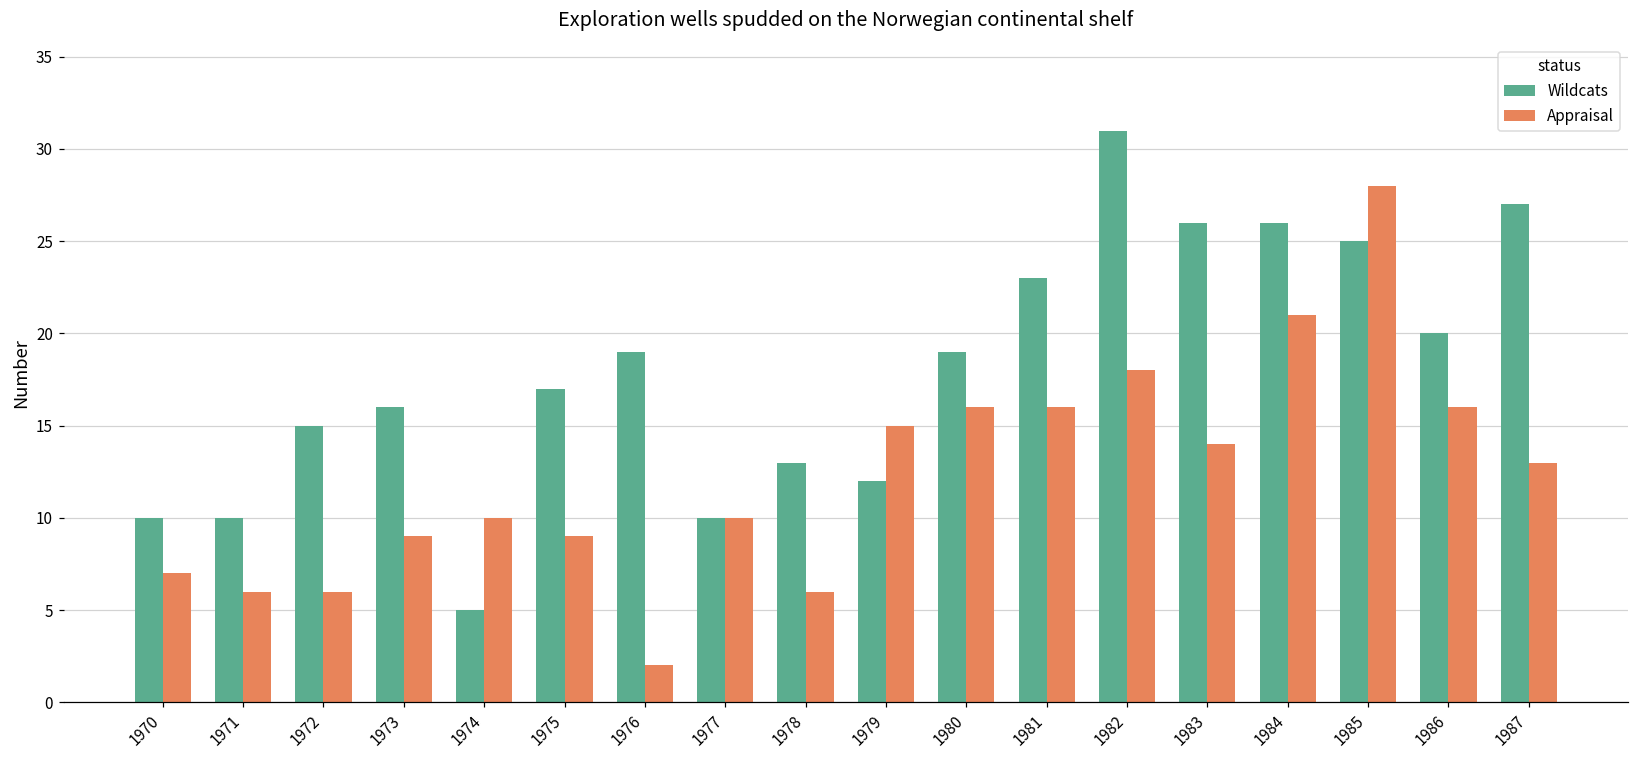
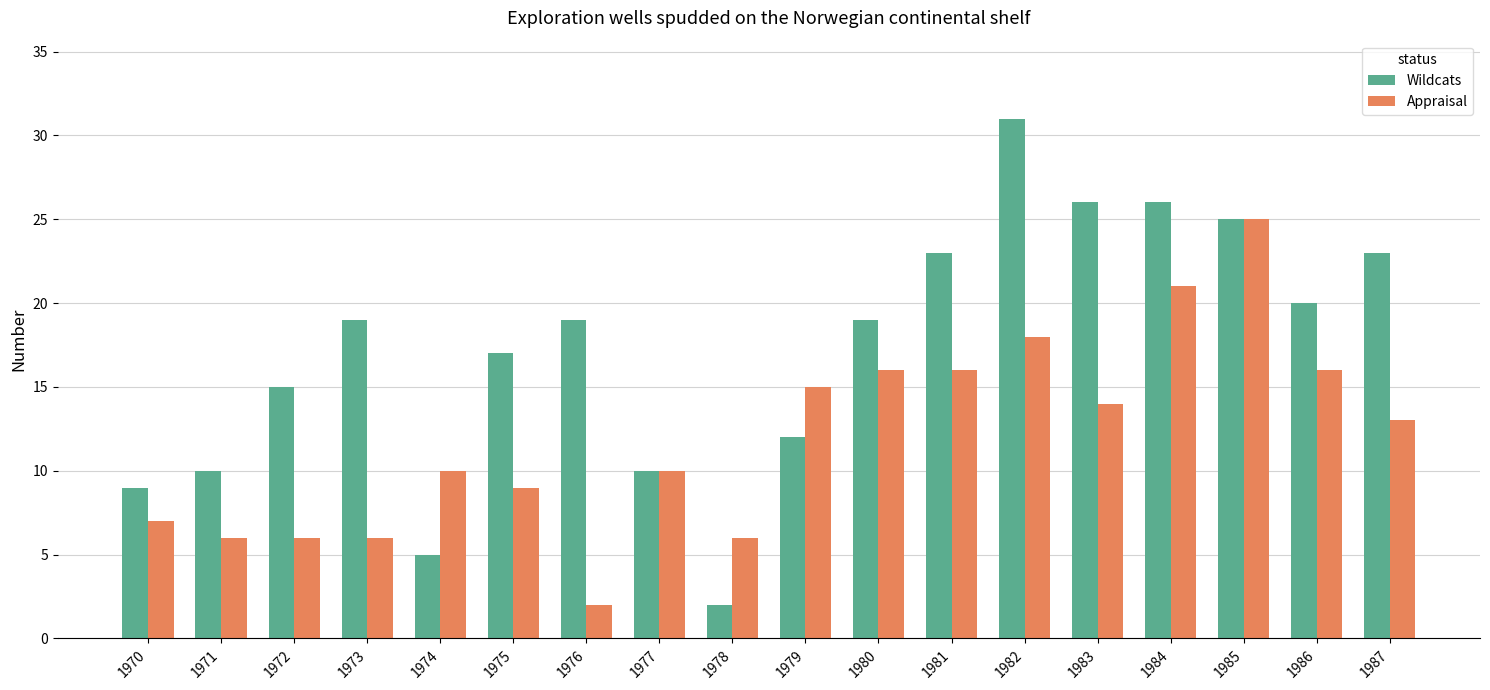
Wildcats, 1970: 10 -> 9
Wildcats, 1973: 16 -> 19
Appraisal, 1973: 9 -> 6
Wildcats, 1978: 13 -> 2
Appraisal, 1985: 28 -> 25
Wildcats, 1987: 27 -> 23
